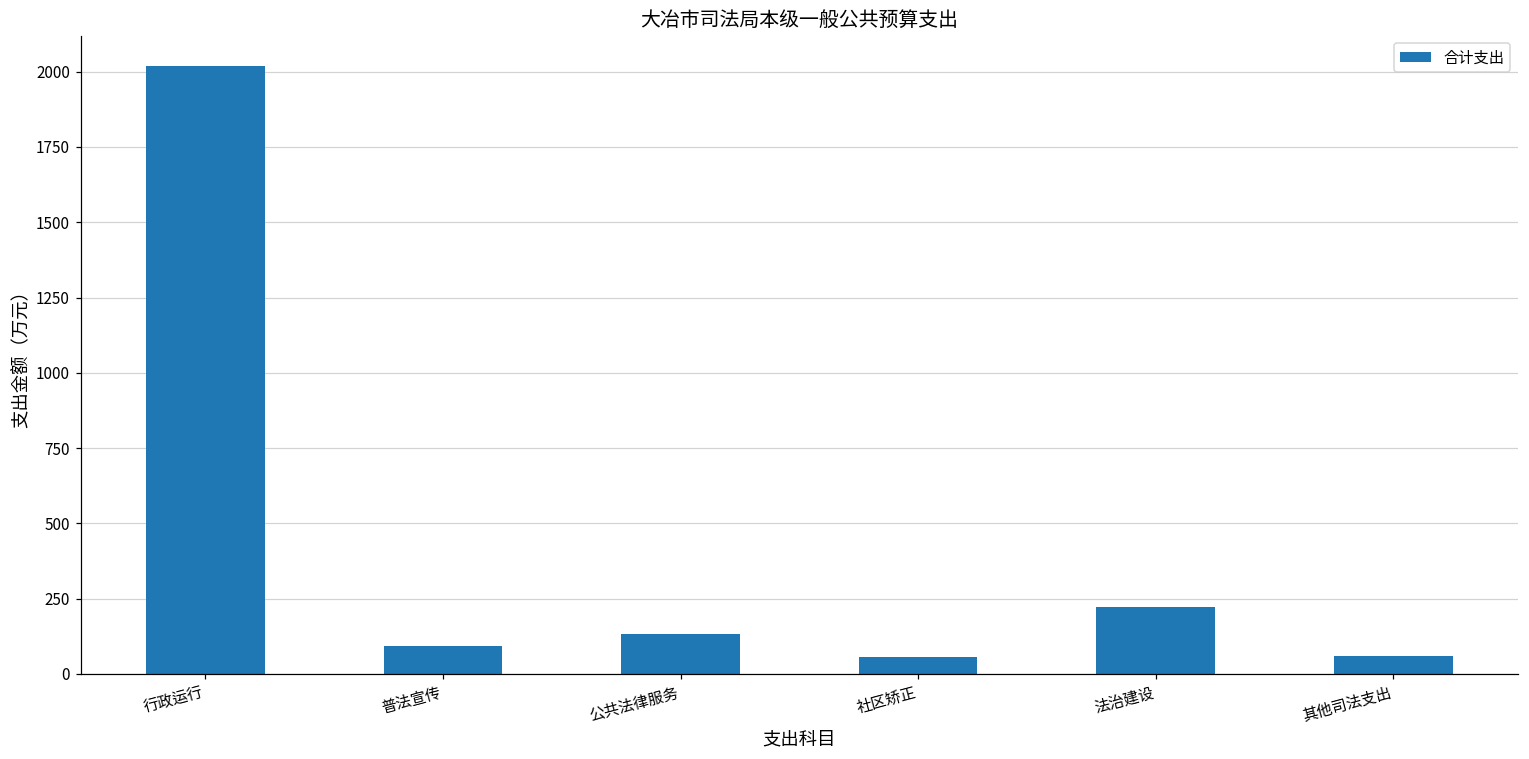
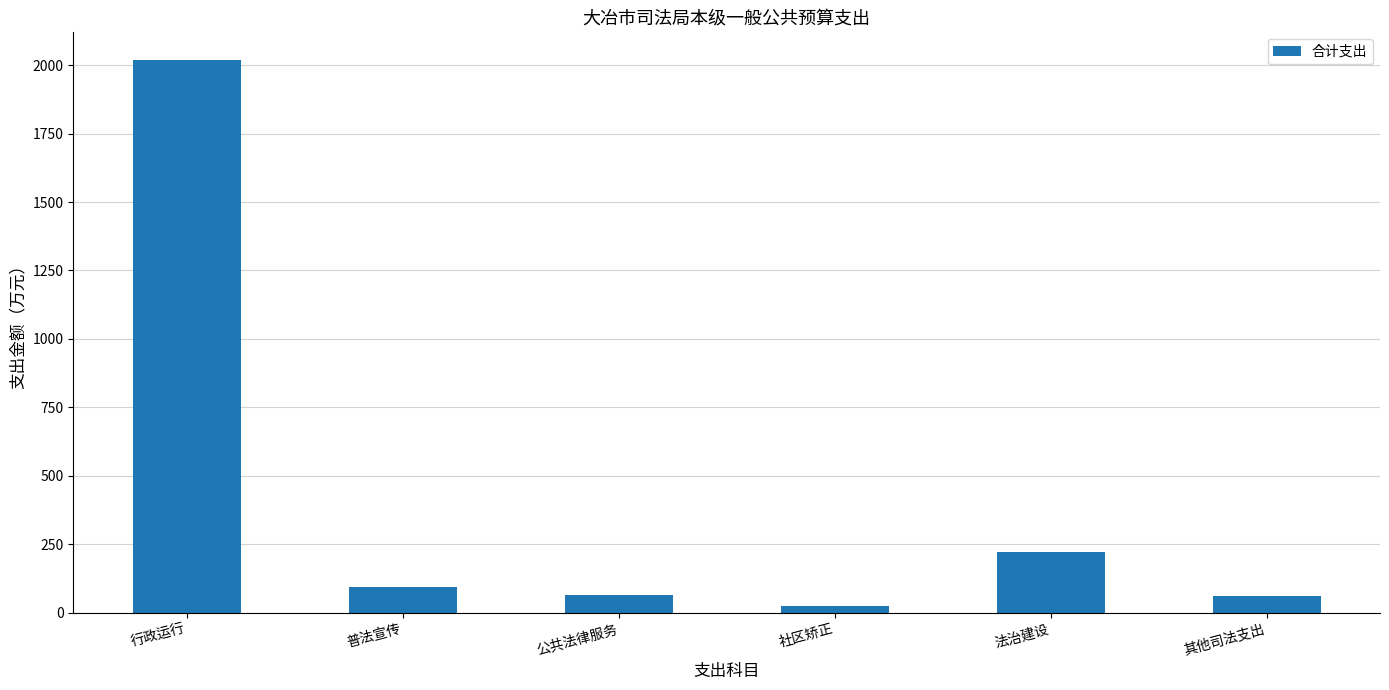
公共法律服务: 130 -> 70
社区矫正: 60 -> 30
